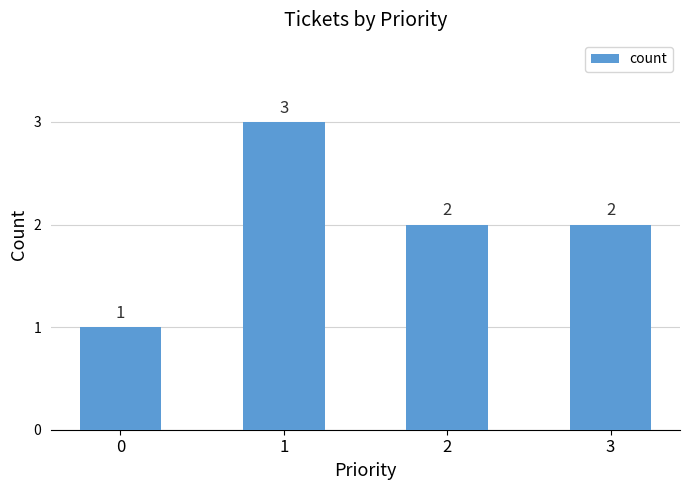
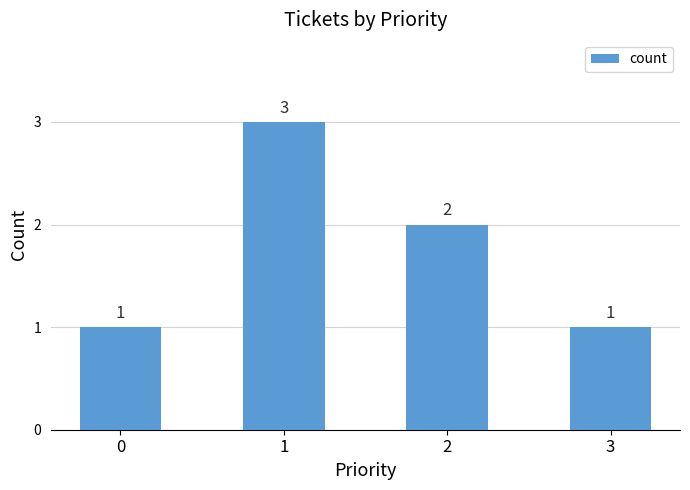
3: 2 -> 1
